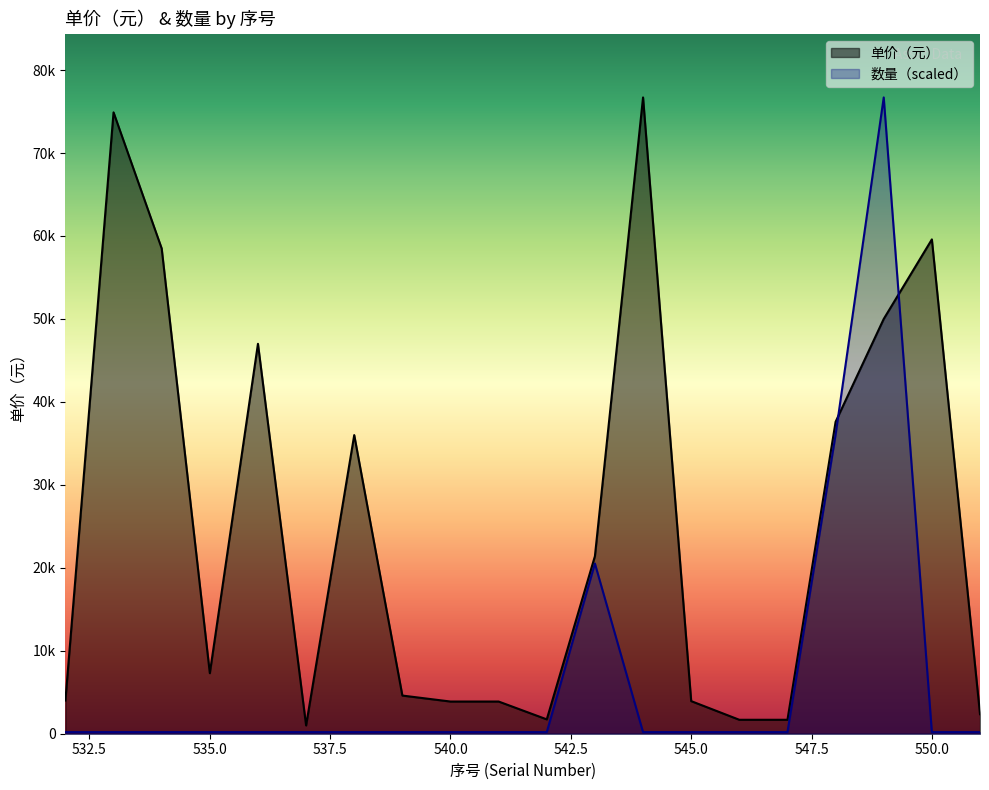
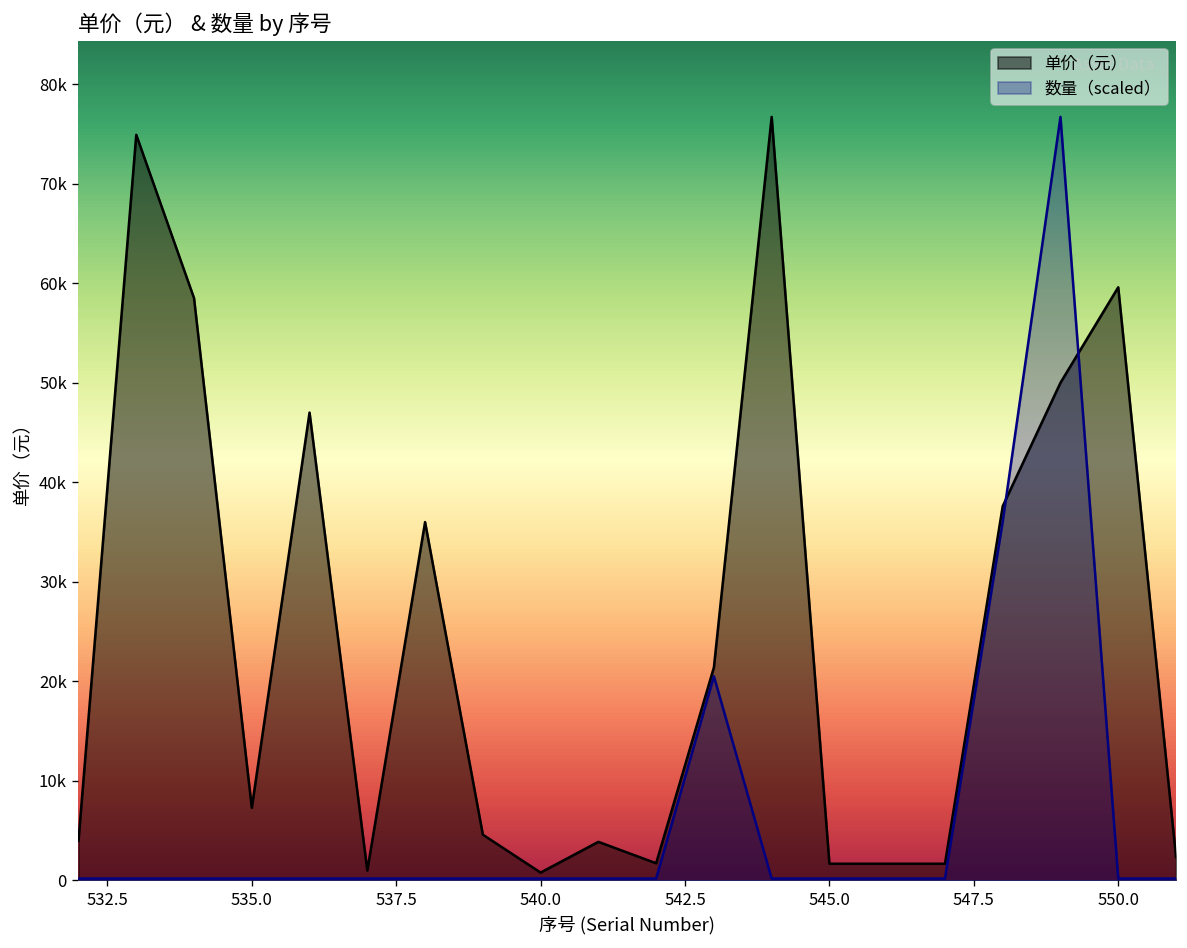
单价（元）, 540.0: 4000 -> 1000
单价（元）, 545.0: 4000 -> 2000
